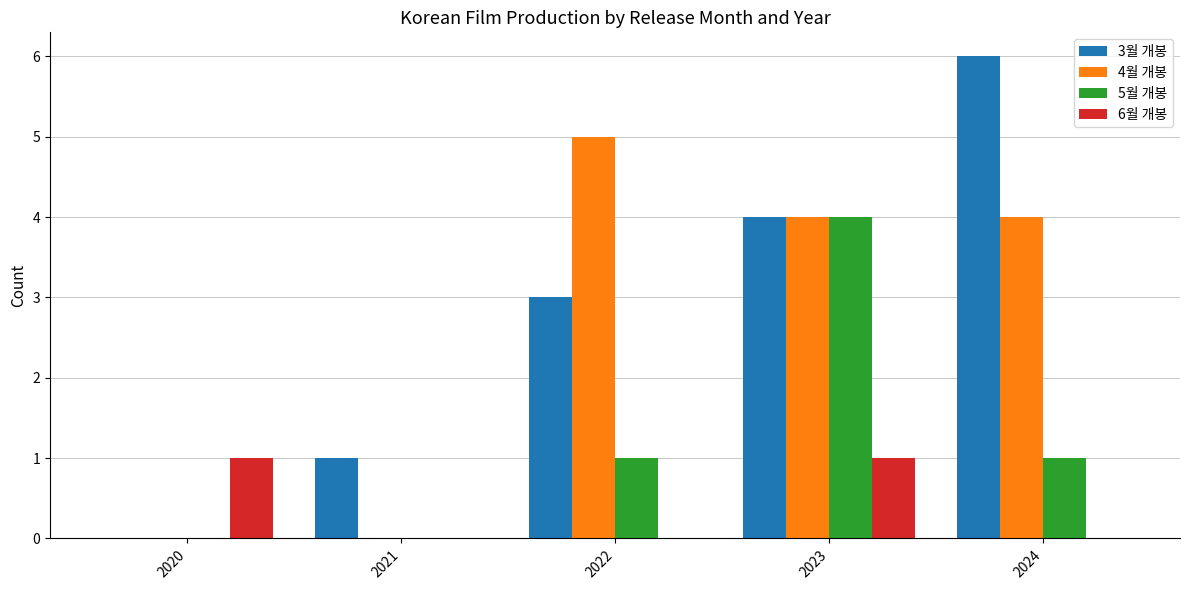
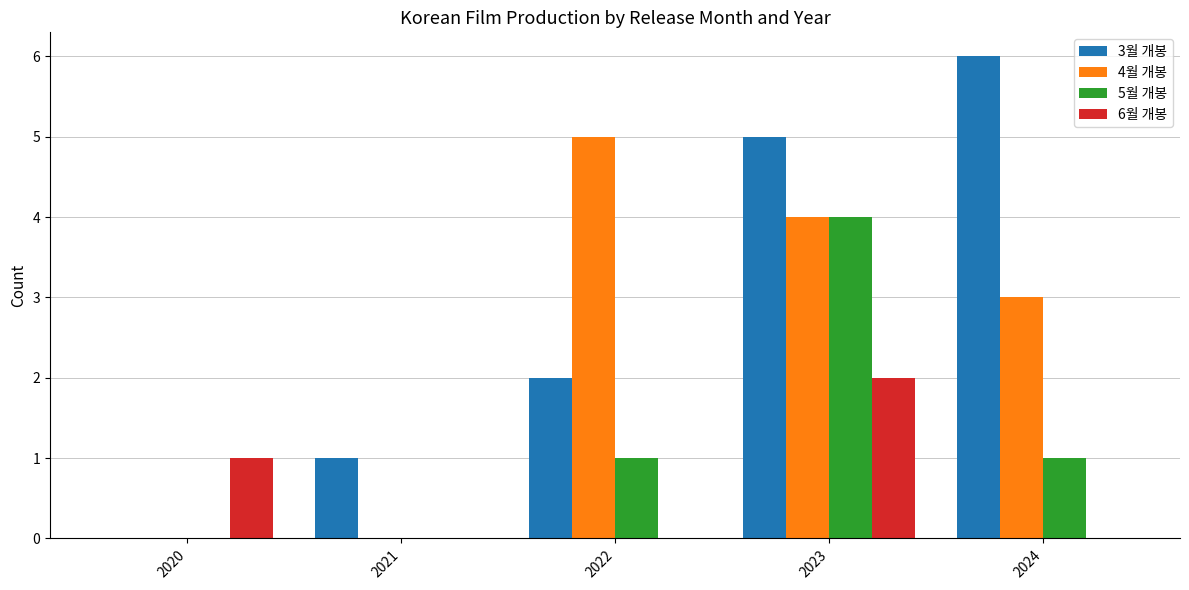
3월 개봉, 2022: 3 -> 2
3월 개봉, 2023: 4 -> 5
6월 개봉, 2023: 1 -> 2
4월 개봉, 2024: 4 -> 3
